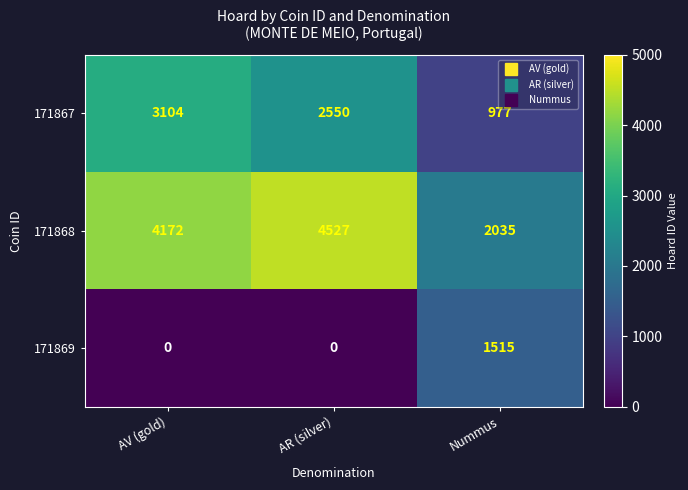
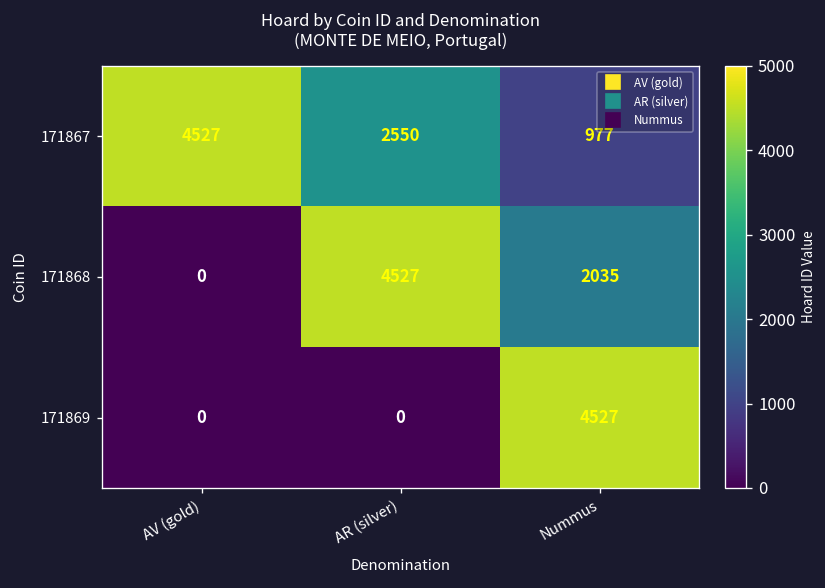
171867, AV (gold): 3104 -> 4527
171868, AV (gold): 4172 -> 0
171869, Nummus: 1515 -> 4527
